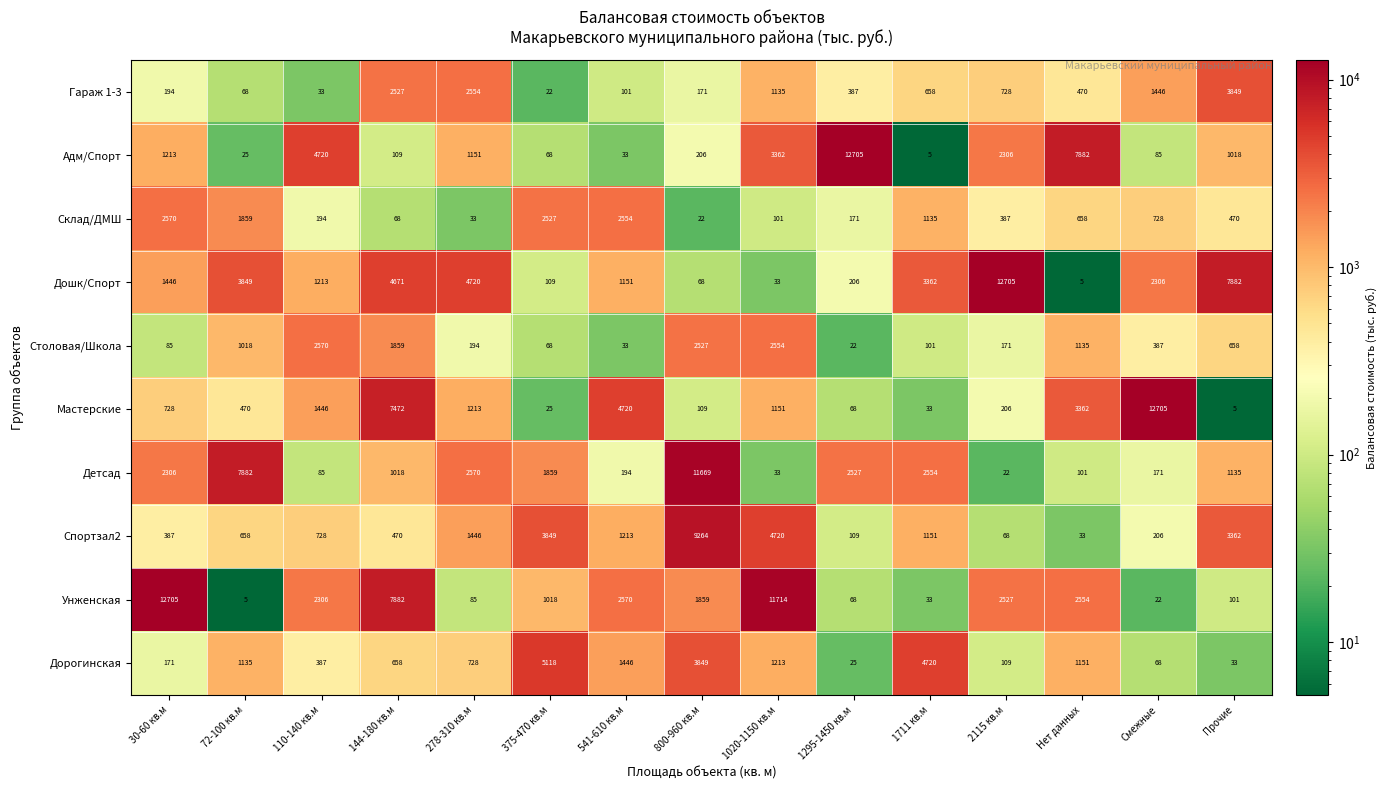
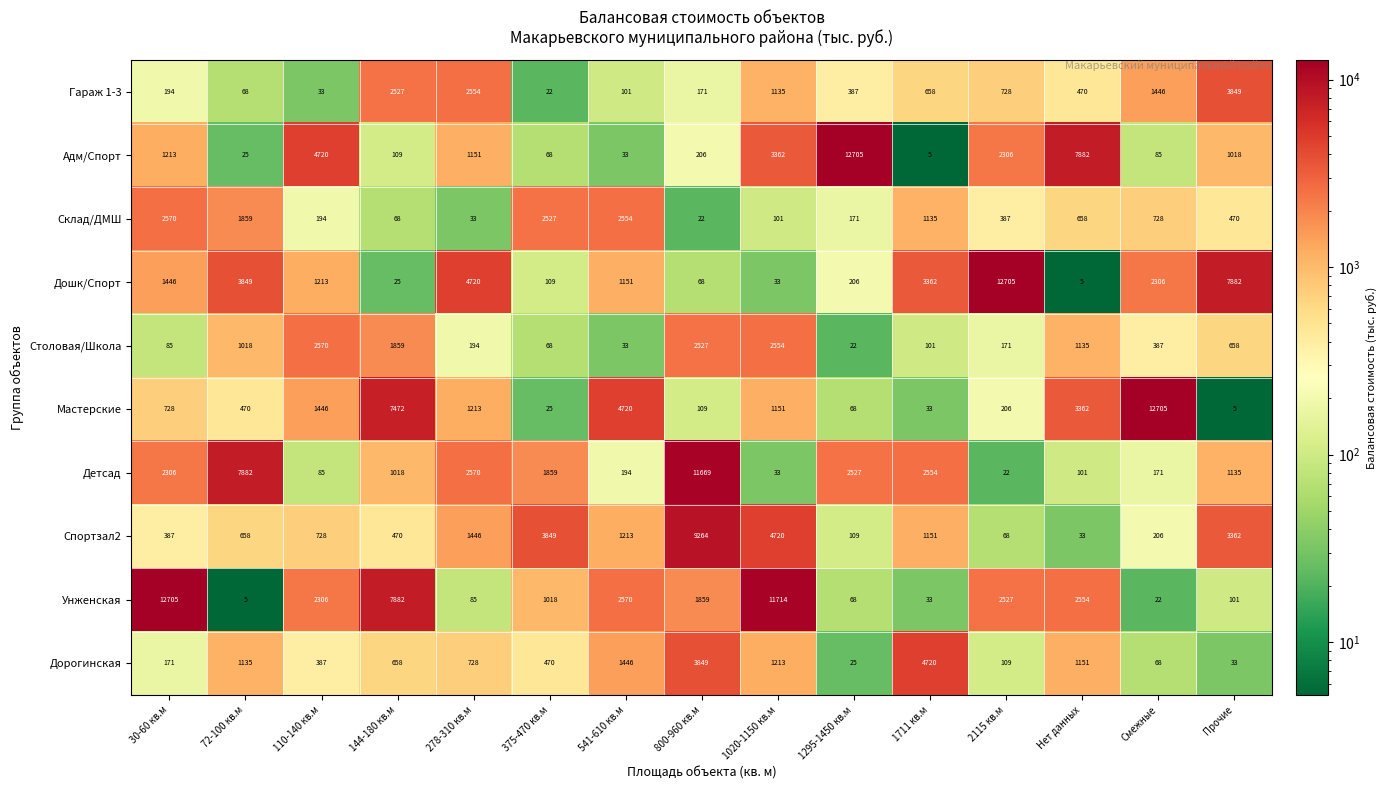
Дошк/Спорт, 144-180 кв.м: 4671 -> 25
Дорогинская, 375-470 кв.м: 5118 -> 470
